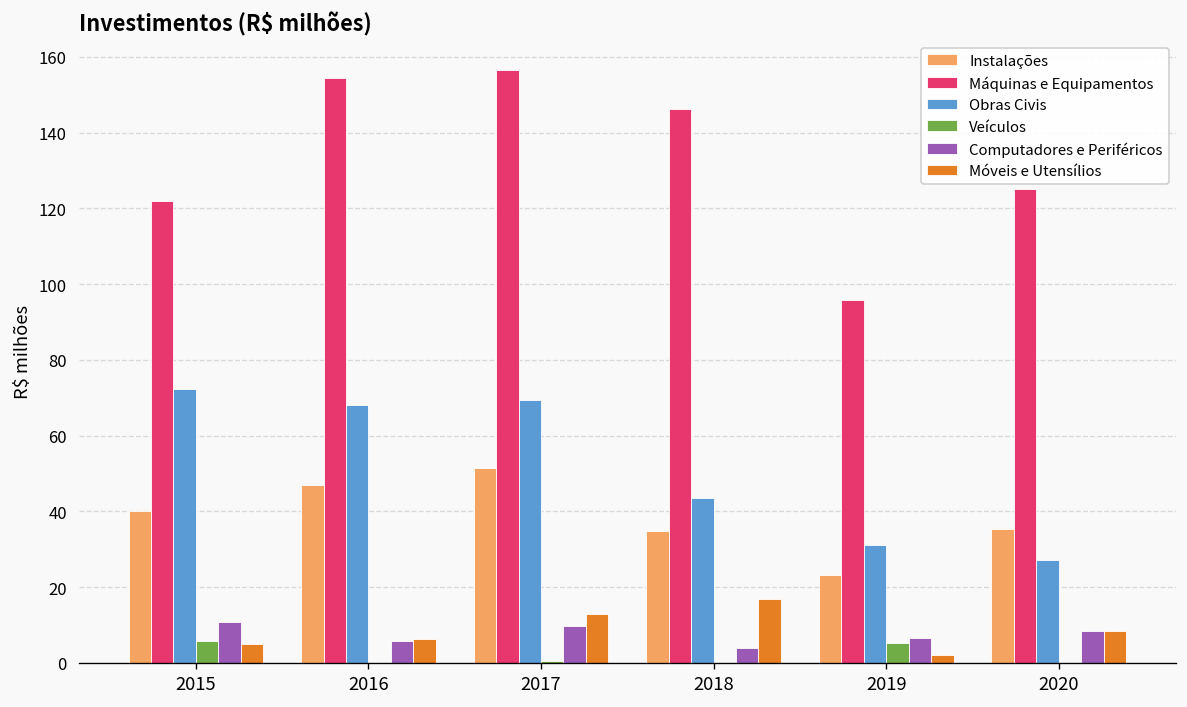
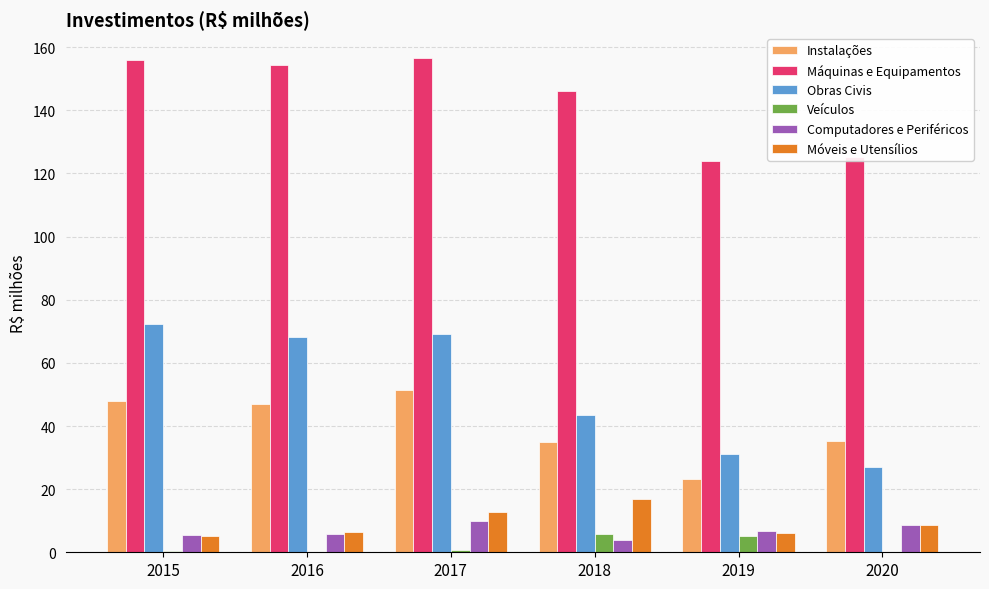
Instalações, 2015: 40 -> 48
Máquinas e Equipamentos, 2015: 122 -> 156
Veículos, 2015: 6 -> 0
Computadores e Periféricos, 2015: 11 -> 6
Veículos, 2018: 0 -> 6
Máquinas e Equipamentos, 2019: 96 -> 124
Móveis e Utensílios, 2019: 2 -> 6
